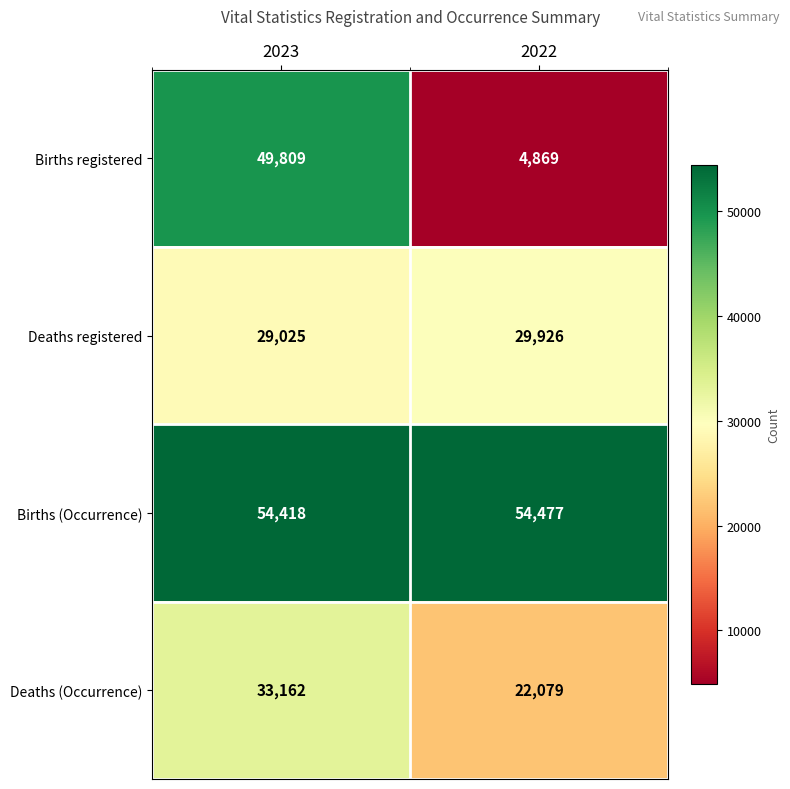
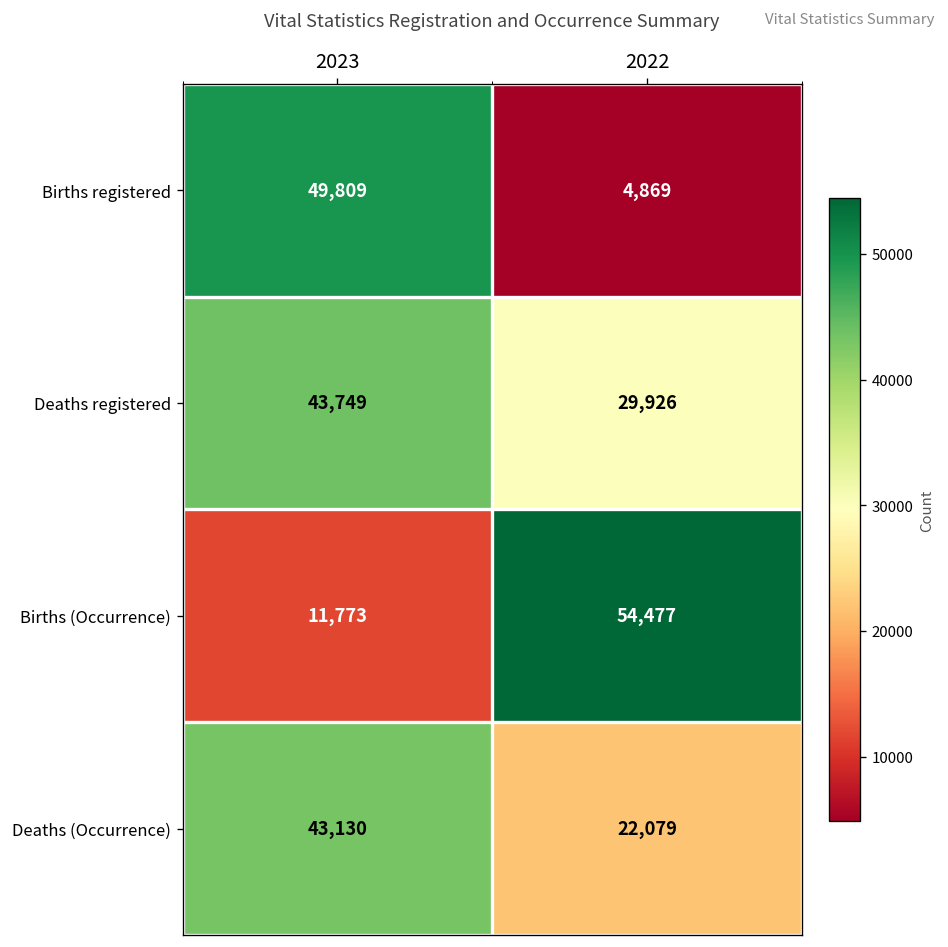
Deaths registered, 2023: 29,025 -> 43,749
Births (Occurrence), 2023: 54,418 -> 11,773
Deaths (Occurrence), 2023: 33,162 -> 43,130
